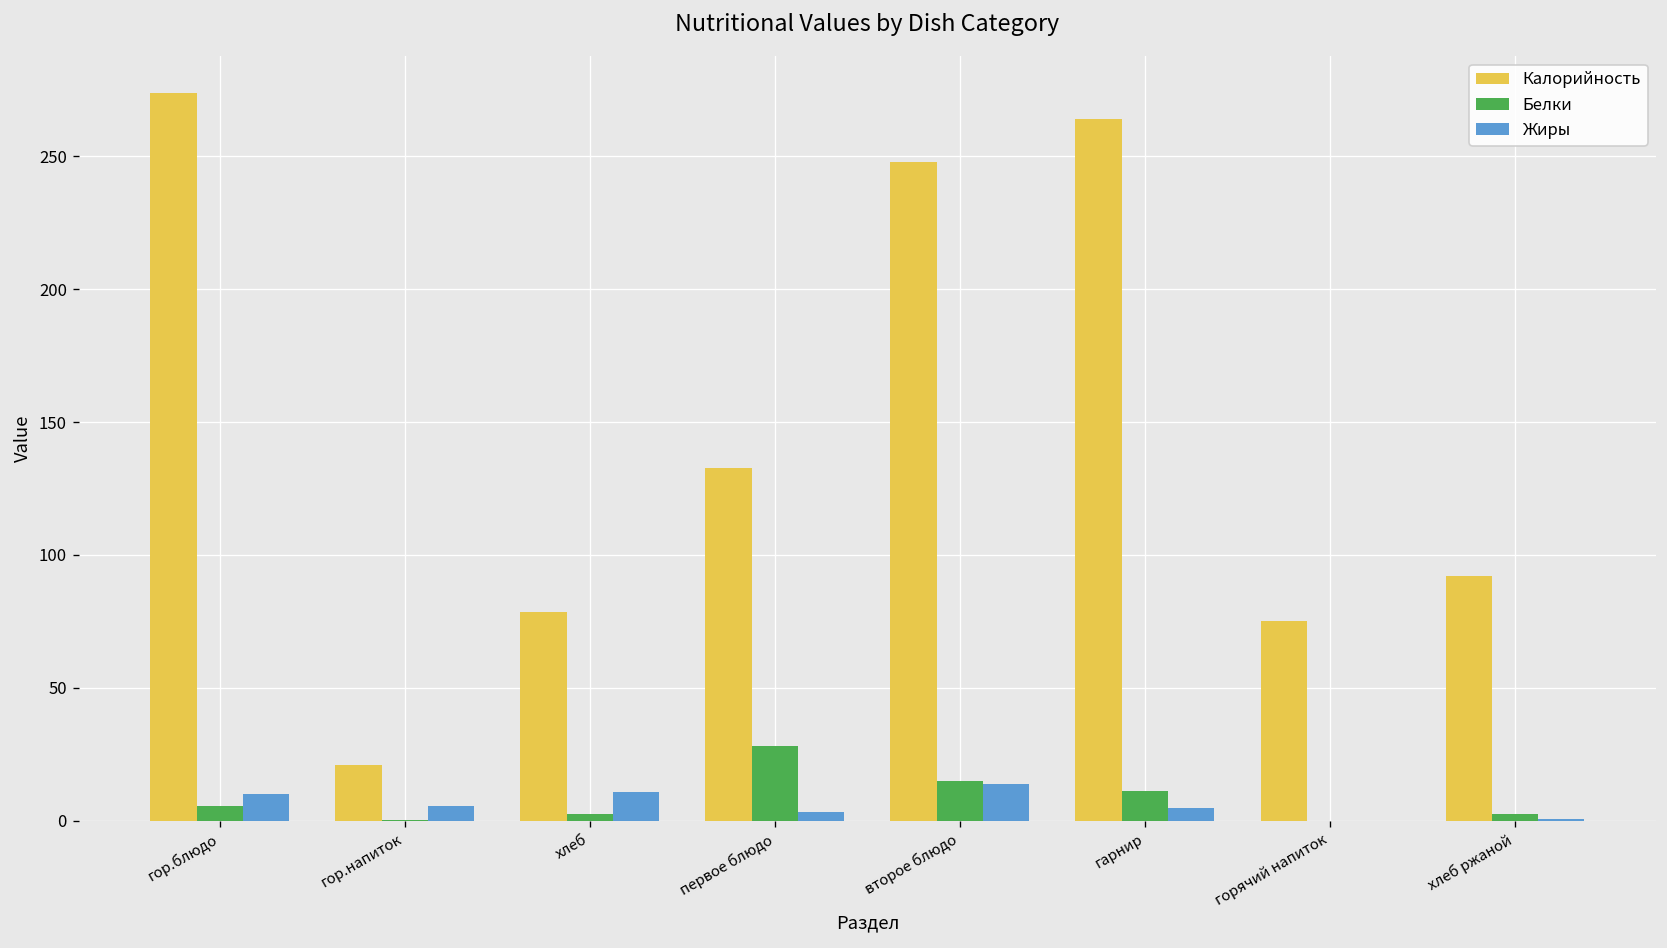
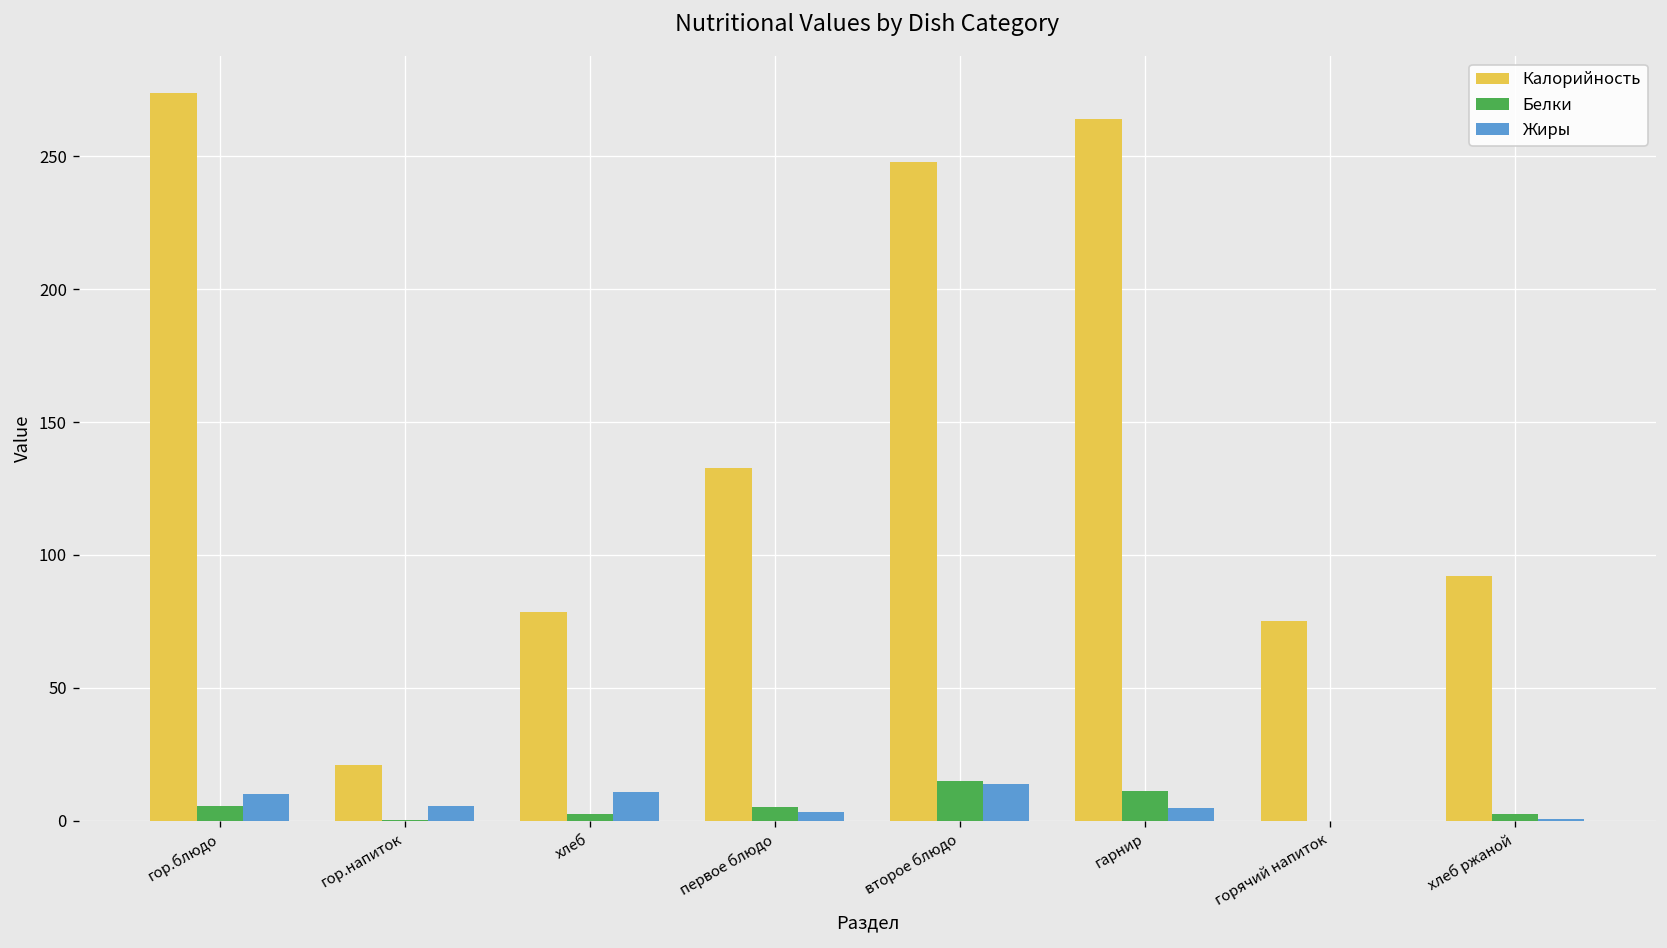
Белки, первое блюдо: 28 -> 5
